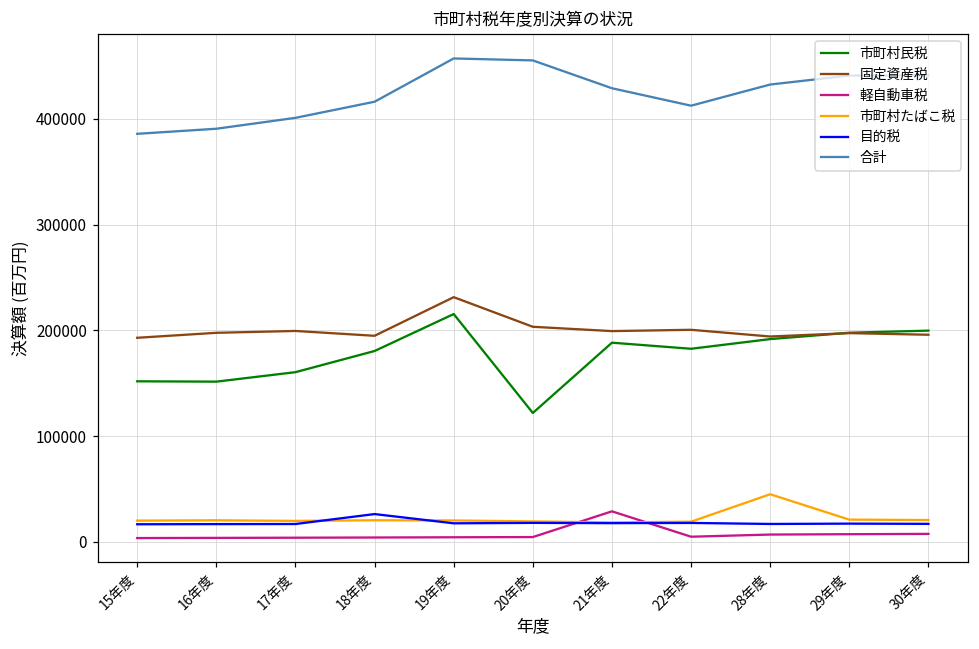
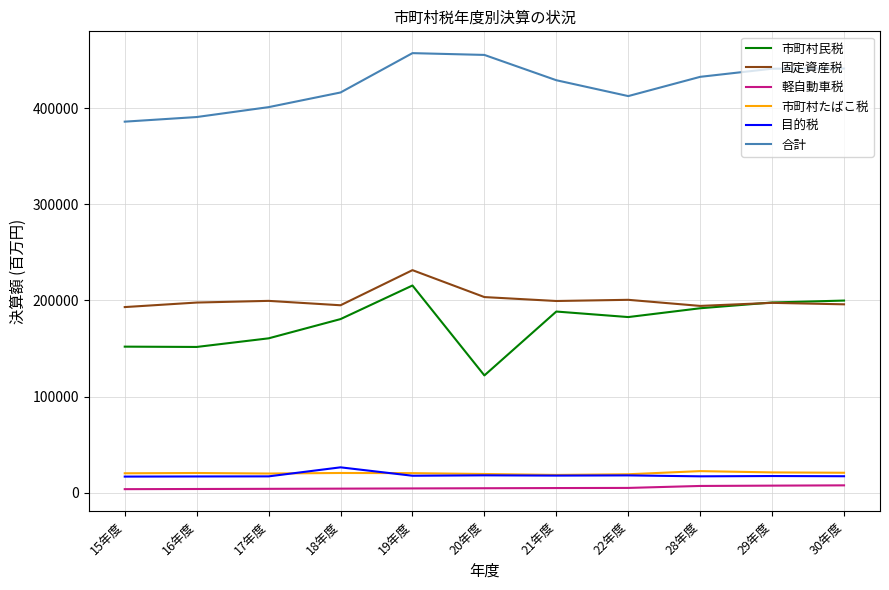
軽自動車税, 21年度: 30000 -> 0
市町村たばこ税, 28年度: 50000 -> 20000
